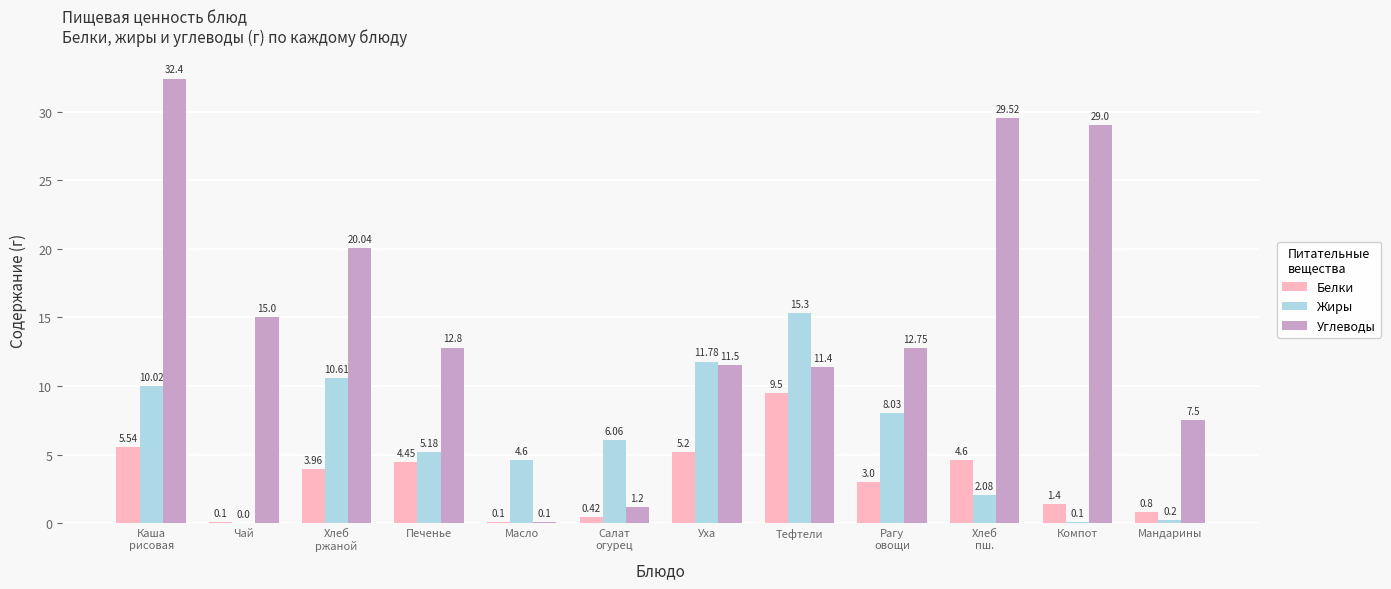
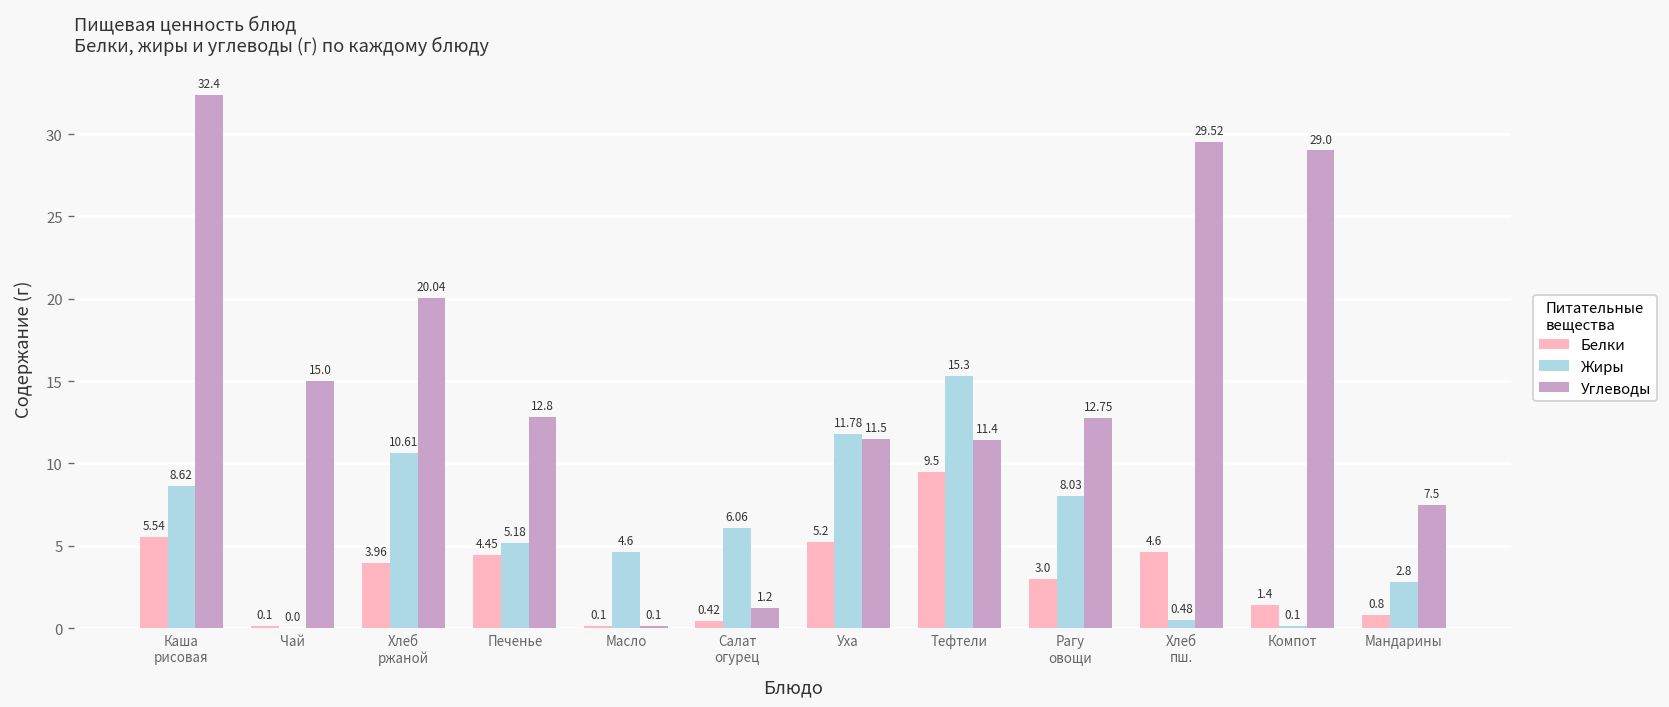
Жиры, Каша рисовая: 10.02 -> 8.62
Жиры, Хлеб пш.: 2.08 -> 0.48
Жиры, Мандарины: 0.2 -> 2.8
